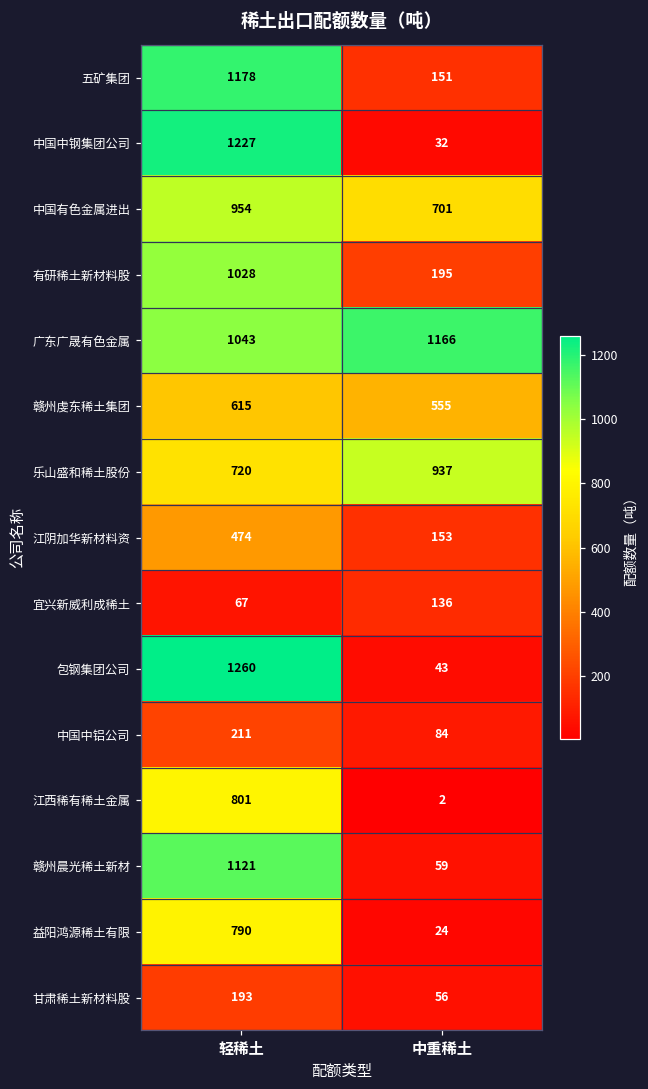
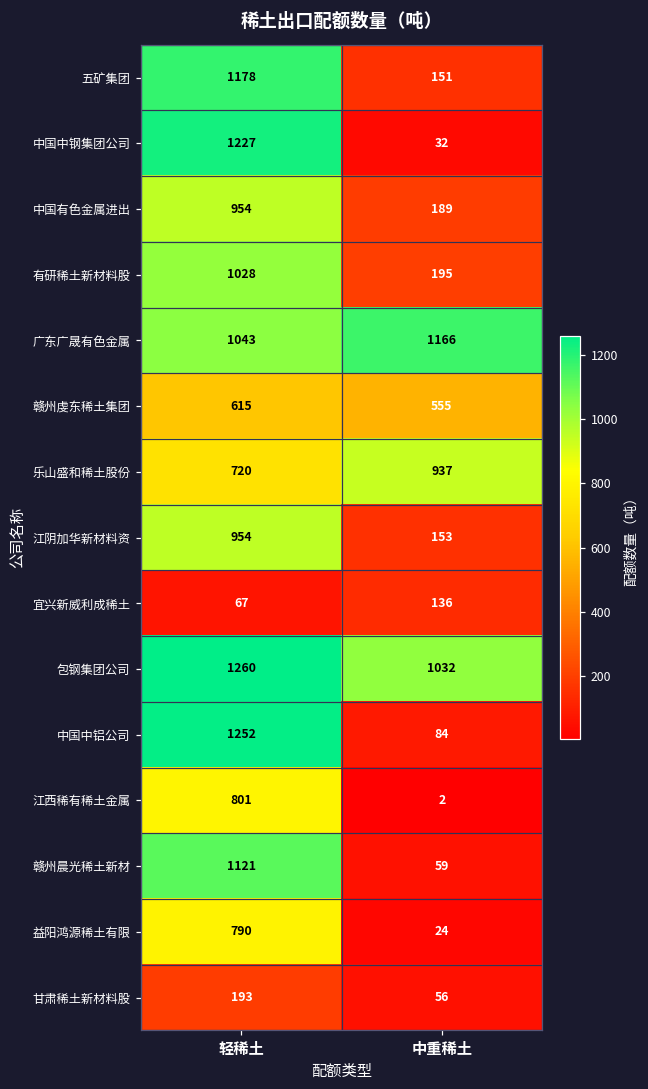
中国有色金属进出, 中重稀土: 701 -> 189
江阴加华新材料资, 轻稀土: 474 -> 954
包钢集团公司, 中重稀土: 43 -> 1032
中国中铝公司, 轻稀土: 211 -> 1252
